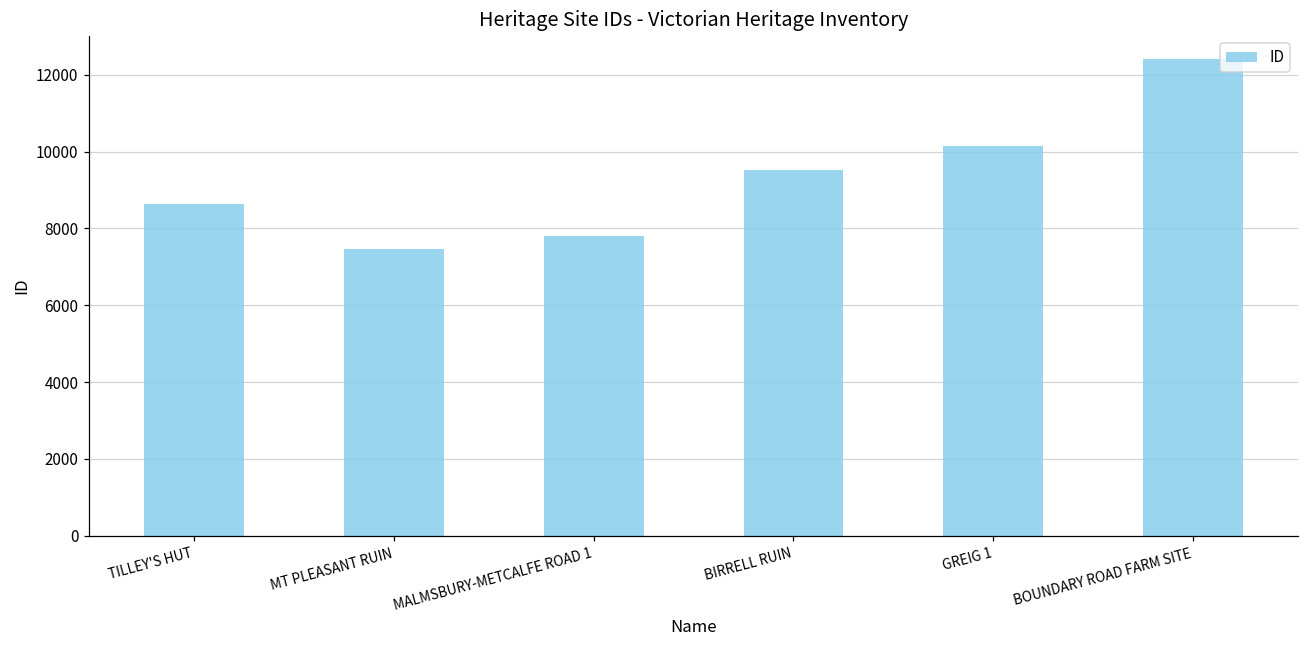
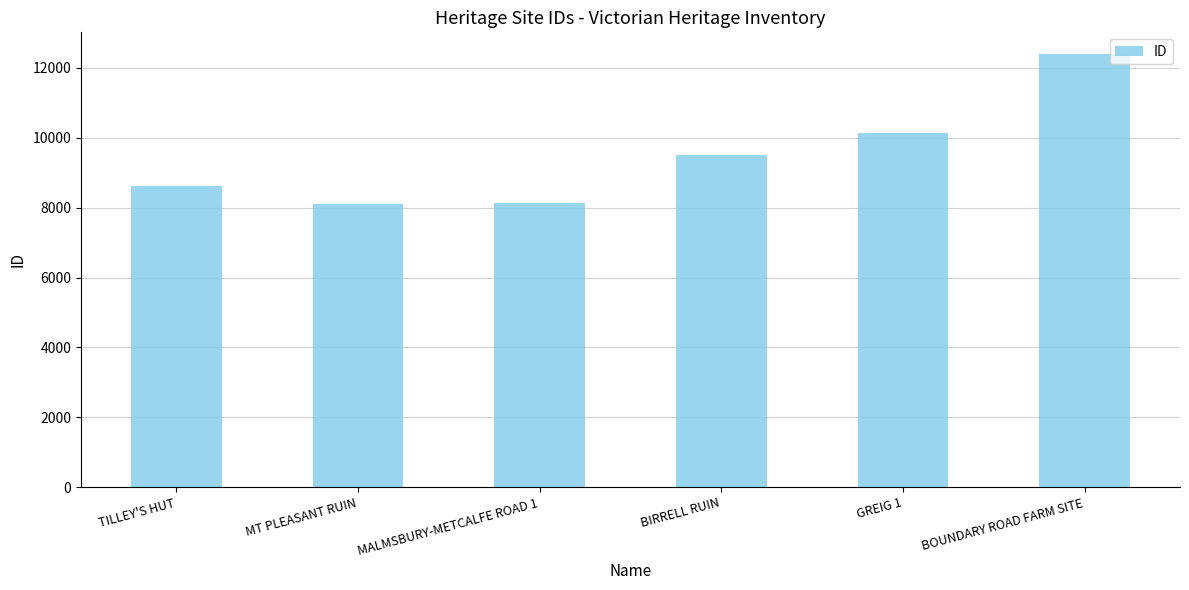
MT PLEASANT RUIN: 7500 -> 8100
MALMSBURY-METCALFE ROAD 1: 7800 -> 8100
